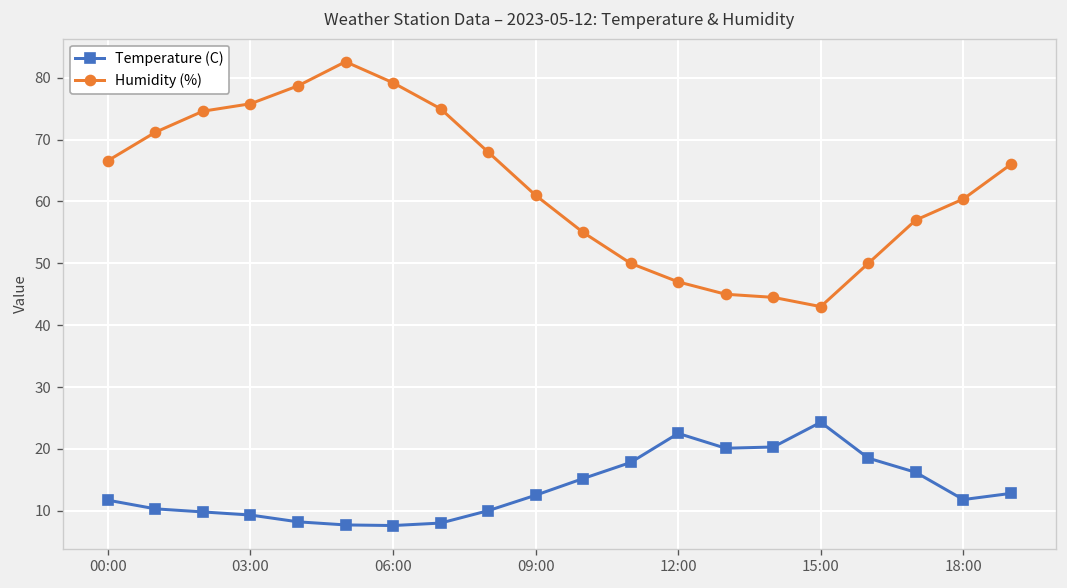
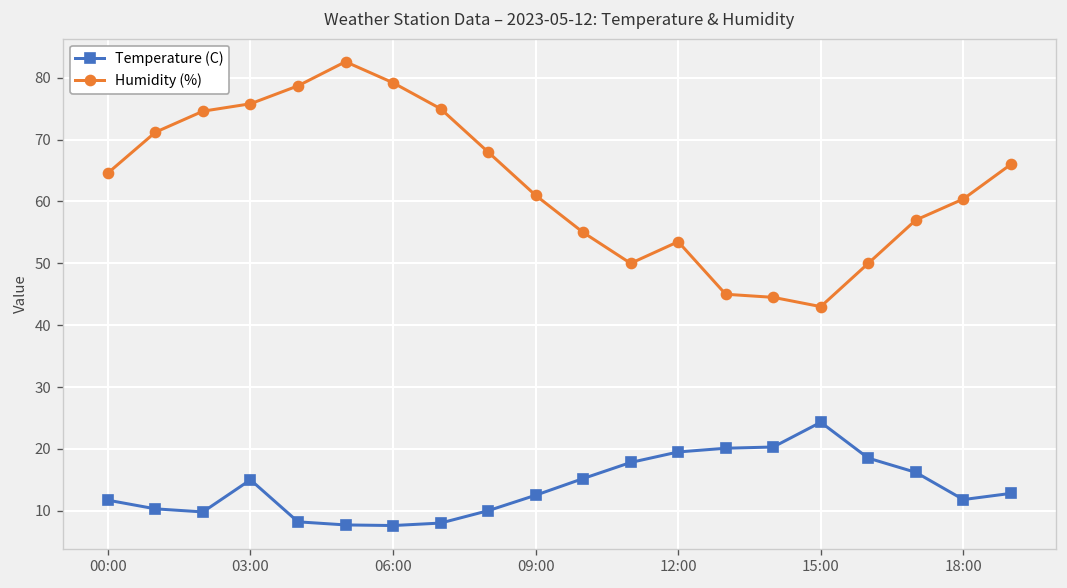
Humidity (%), 00:00: 67 -> 65
Temperature (C), 03:00: 9 -> 15
Temperature (C), 12:00: 23 -> 20
Humidity (%), 12:00: 47 -> 54
